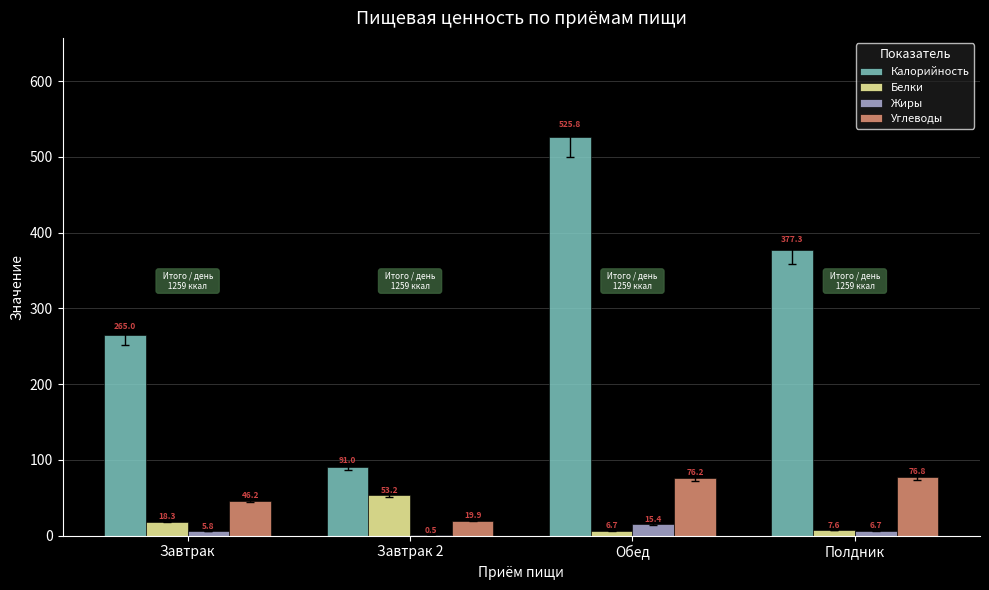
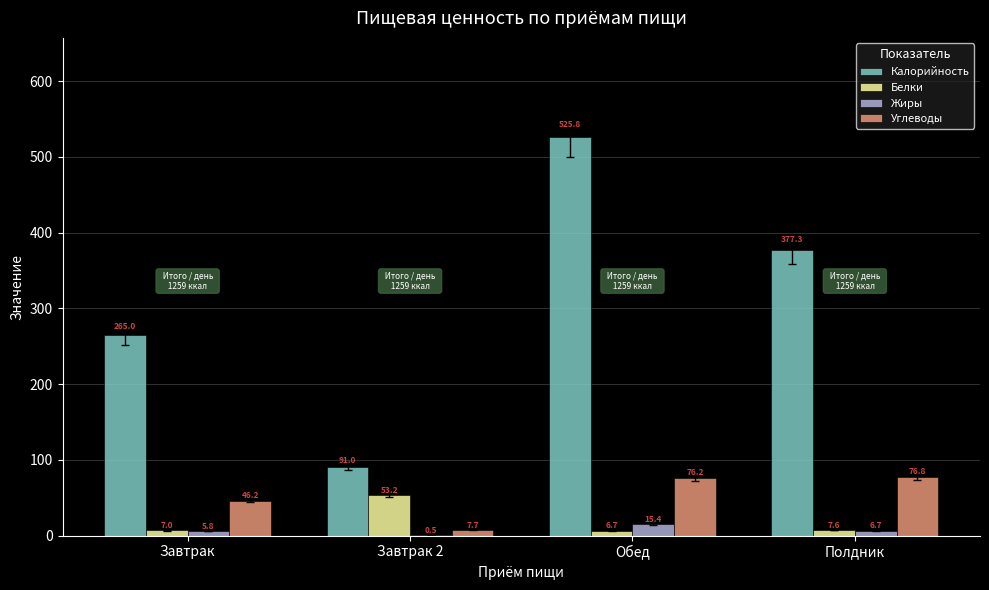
Белки, Завтрак: 18.3 -> 7.0
Углеводы, Завтрак 2: 19.9 -> 7.7
